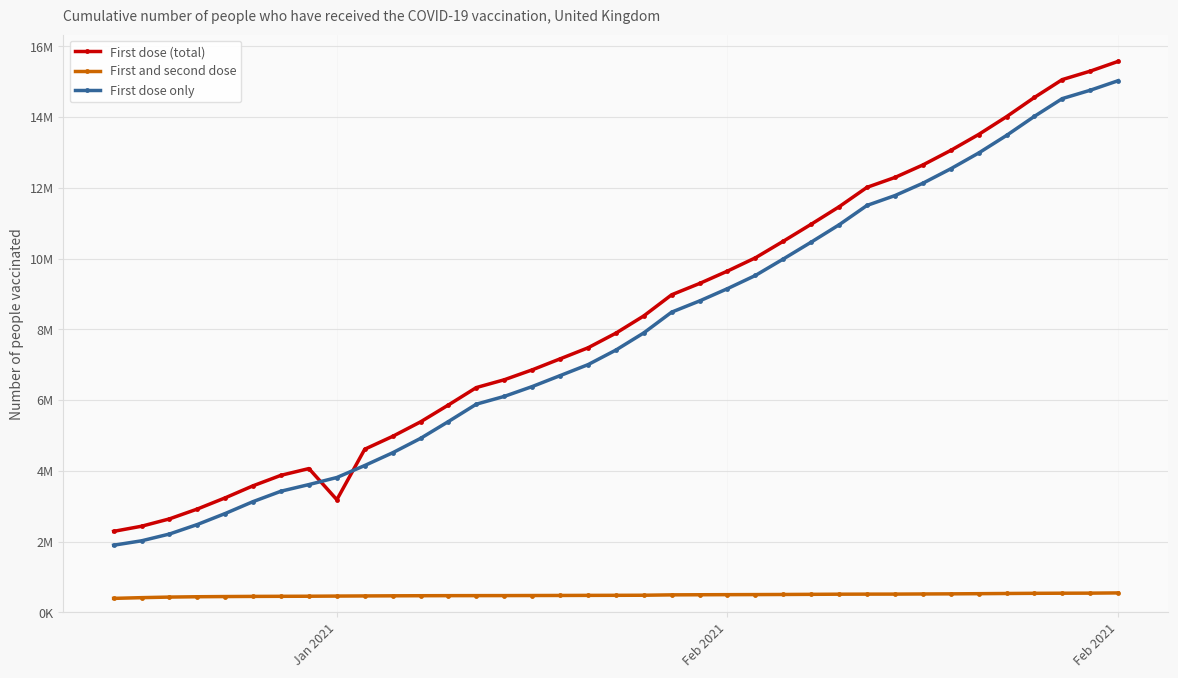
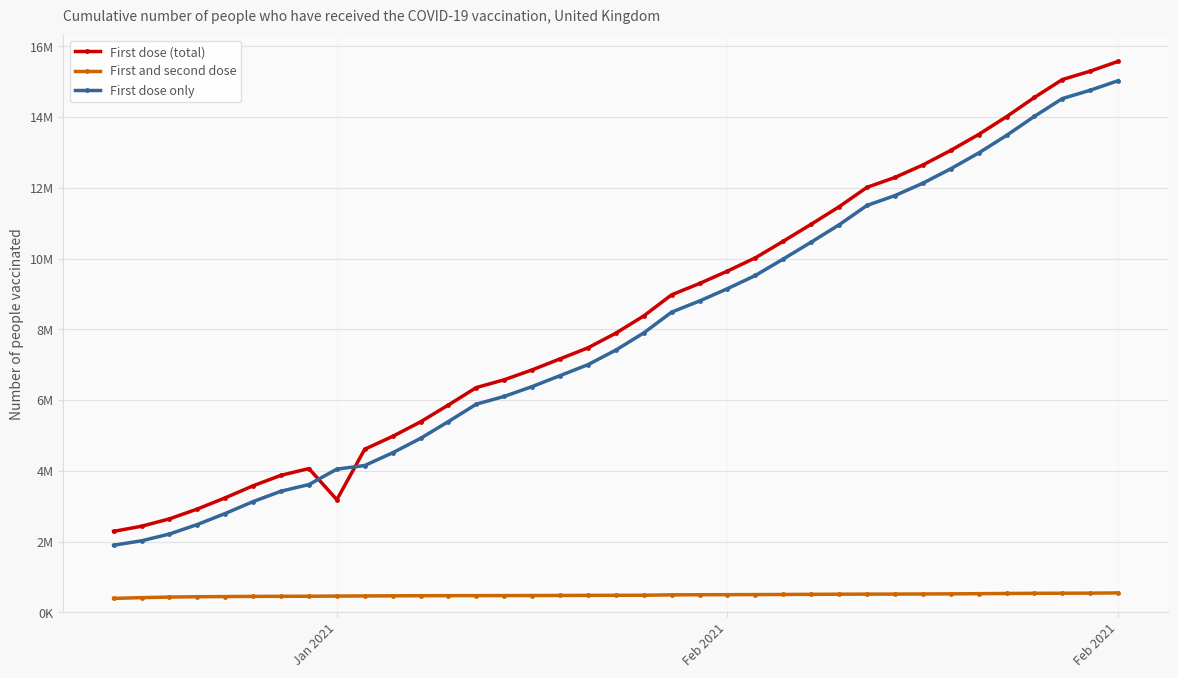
First dose only, Jan 2021: 3800000 -> 4000000
